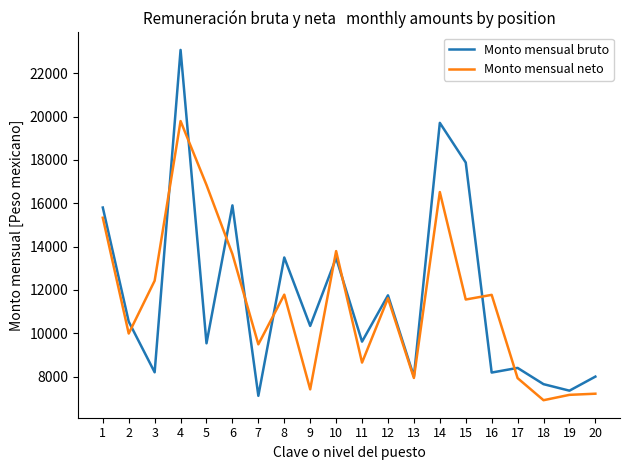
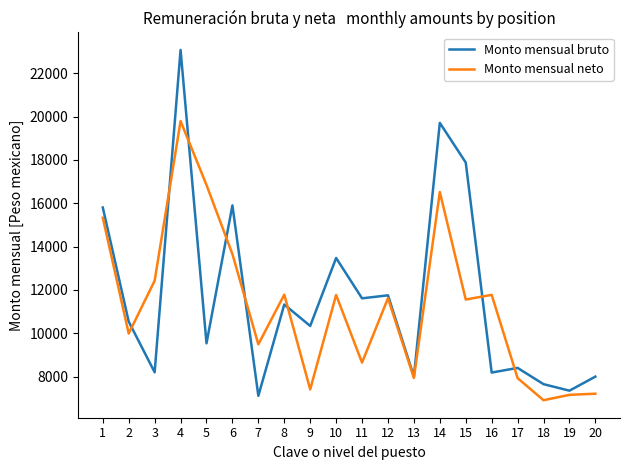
Monto mensual bruto, 8: 13500 -> 11300
Monto mensual neto, 10: 13800 -> 11800
Monto mensual bruto, 11: 9600 -> 11600
